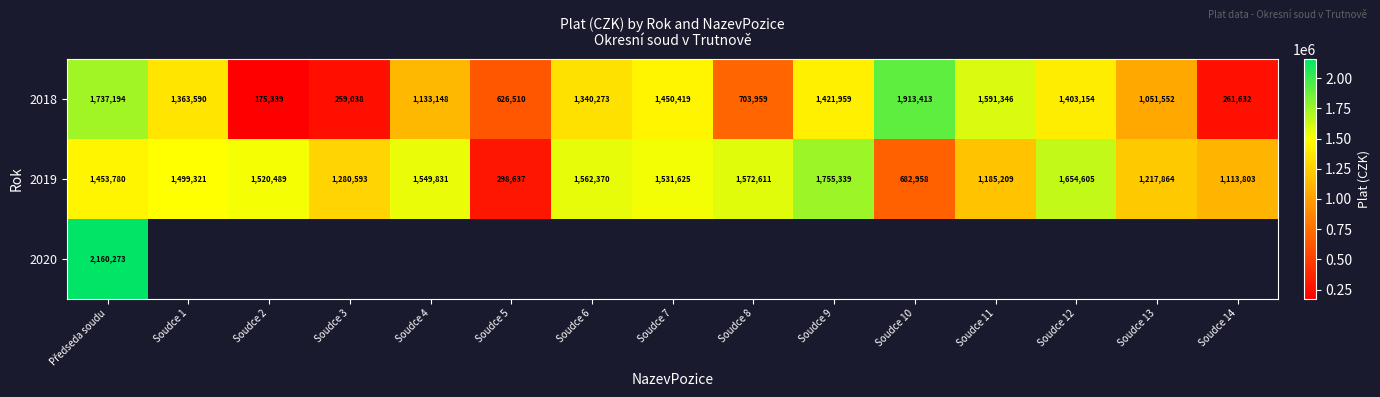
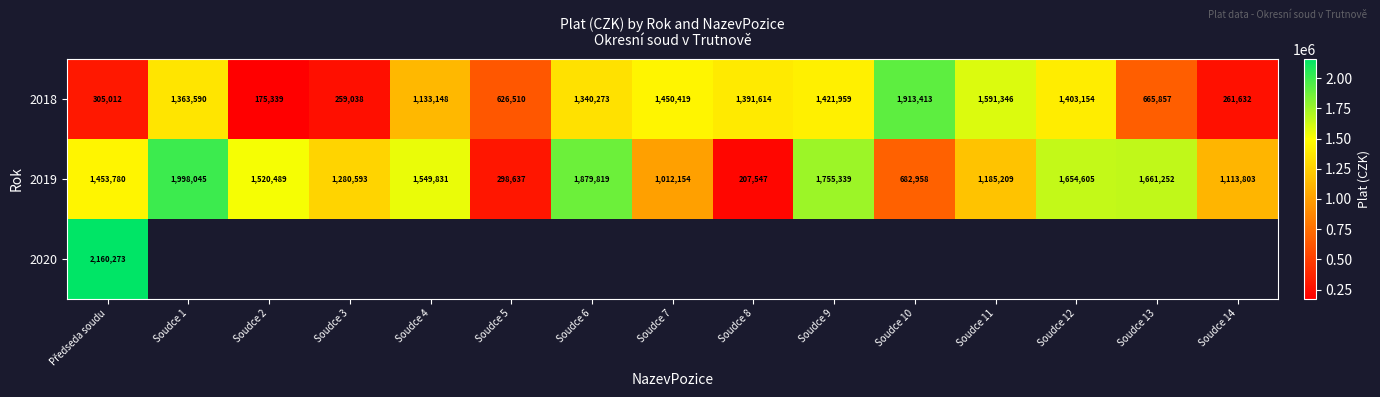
2018, Předseda soudu: 1,737,194 -> 305,012
2018, Soudce 8: 703,959 -> 1,391,614
2018, Soudce 13: 1,051,552 -> 665,857
2019, Soudce 1: 1,499,321 -> 1,998,045
2019, Soudce 6: 1,562,370 -> 1,879,819
2019, Soudce 7: 1,531,625 -> 1,012,154
2019, Soudce 8: 1,572,611 -> 207,547
2019, Soudce 13: 1,217,864 -> 1,661,252
